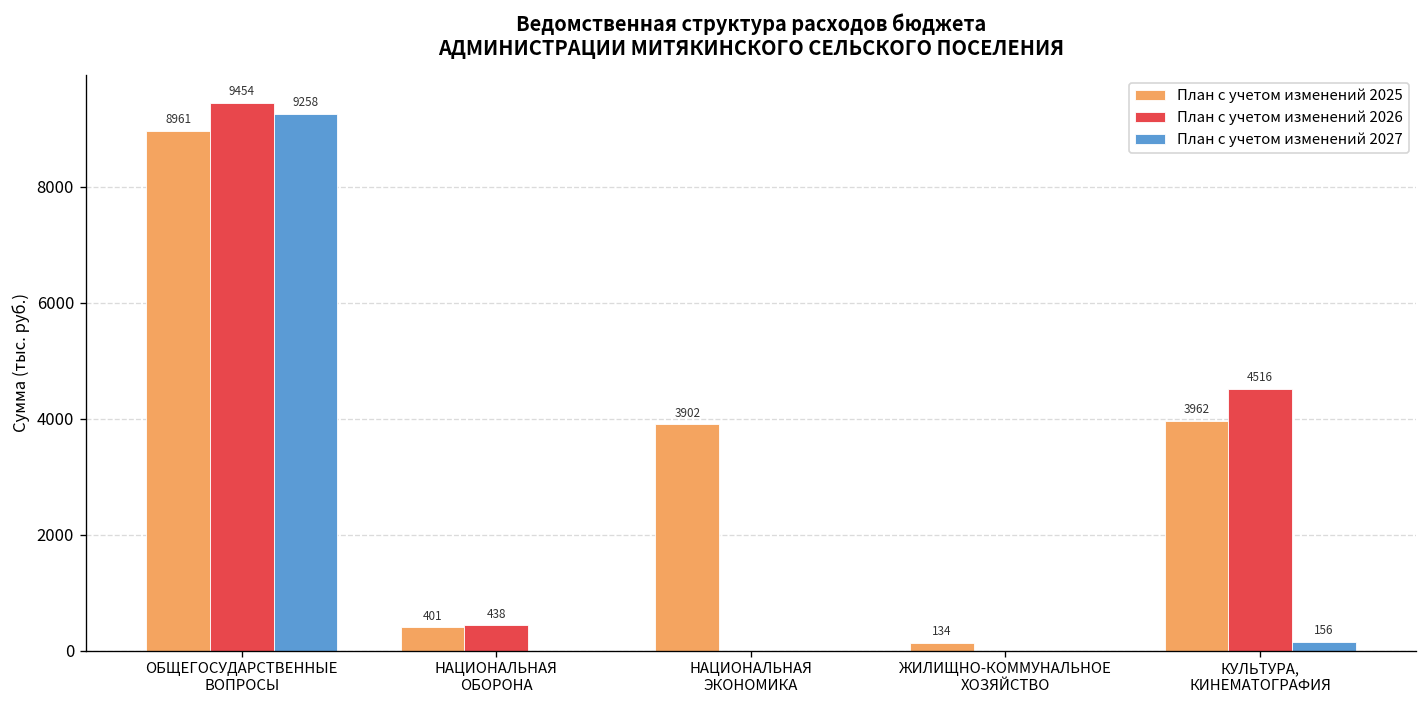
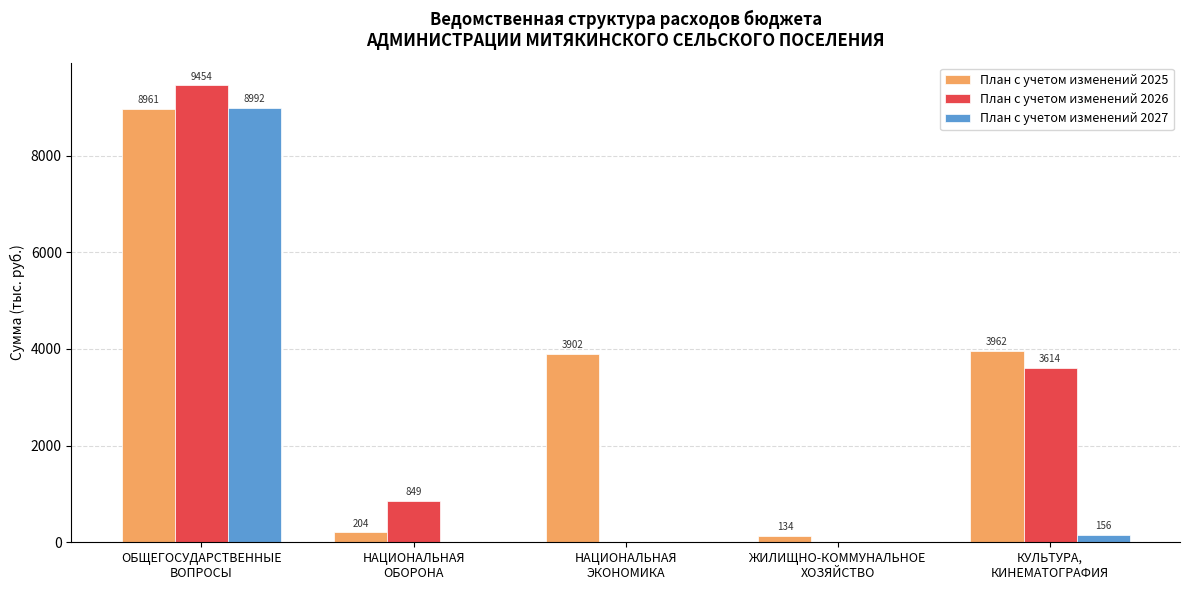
План с учетом изменений 2027, ОБЩЕГОСУДАРСТВЕННЫЕ ВОПРОСЫ: 9258 -> 8992
План с учетом изменений 2025, НАЦИОНАЛЬНАЯ ОБОРОНА: 401 -> 204
План с учетом изменений 2026, НАЦИОНАЛЬНАЯ ОБОРОНА: 438 -> 849
План с учетом изменений 2026, КУЛЬТУРА, КИНЕМАТОГРАФИЯ: 4516 -> 3614
